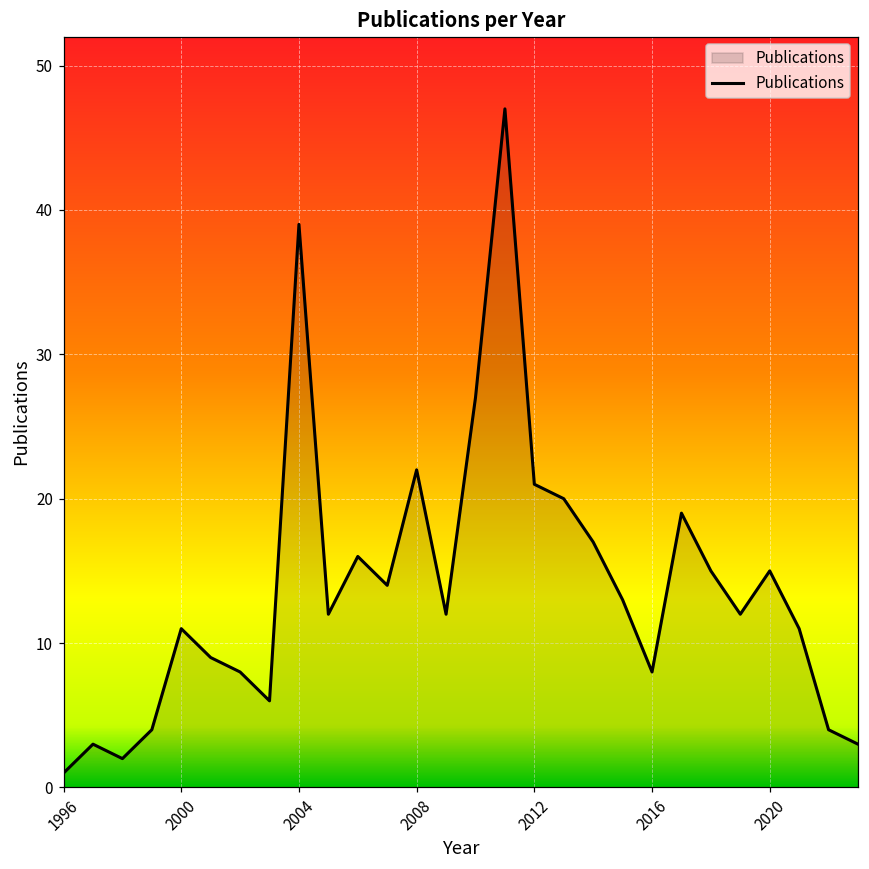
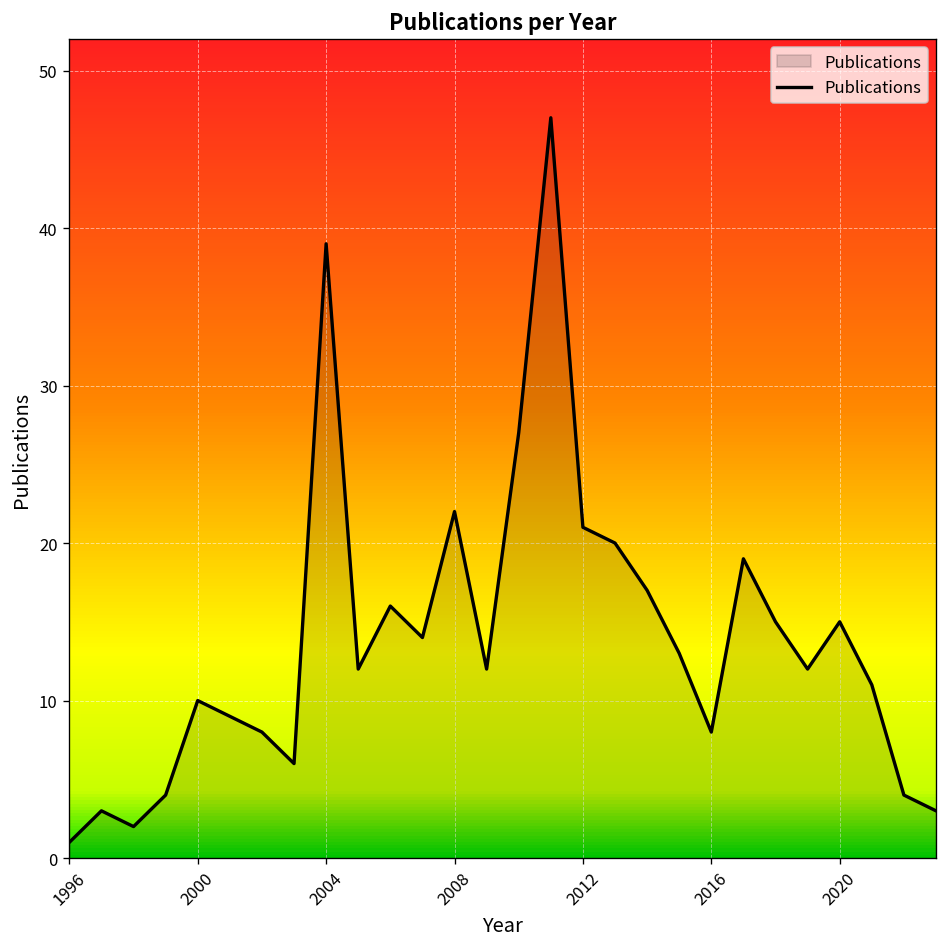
2000: 11 -> 10
